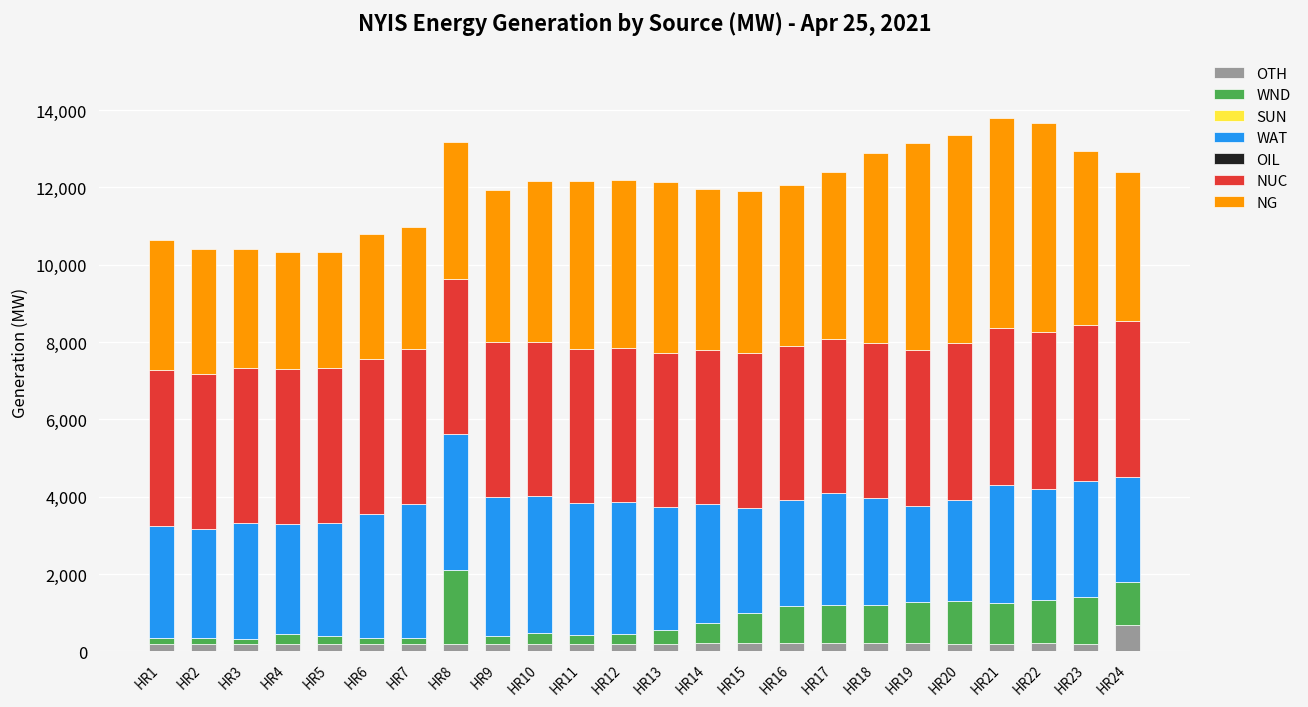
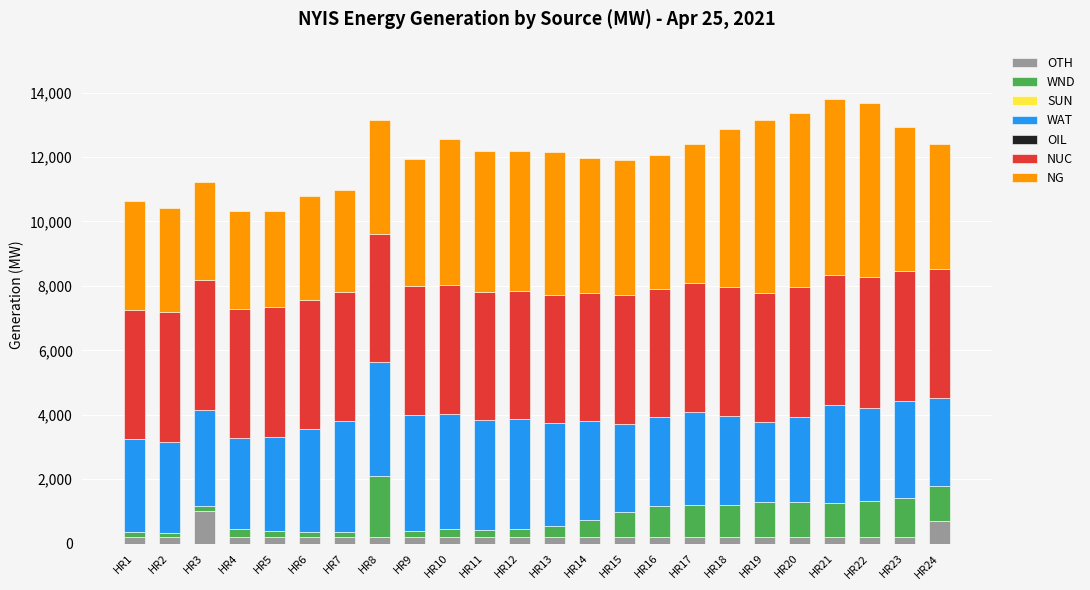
OTH, HR3: 200 -> 1,000
NG, HR10: 4,200 -> 4,500
